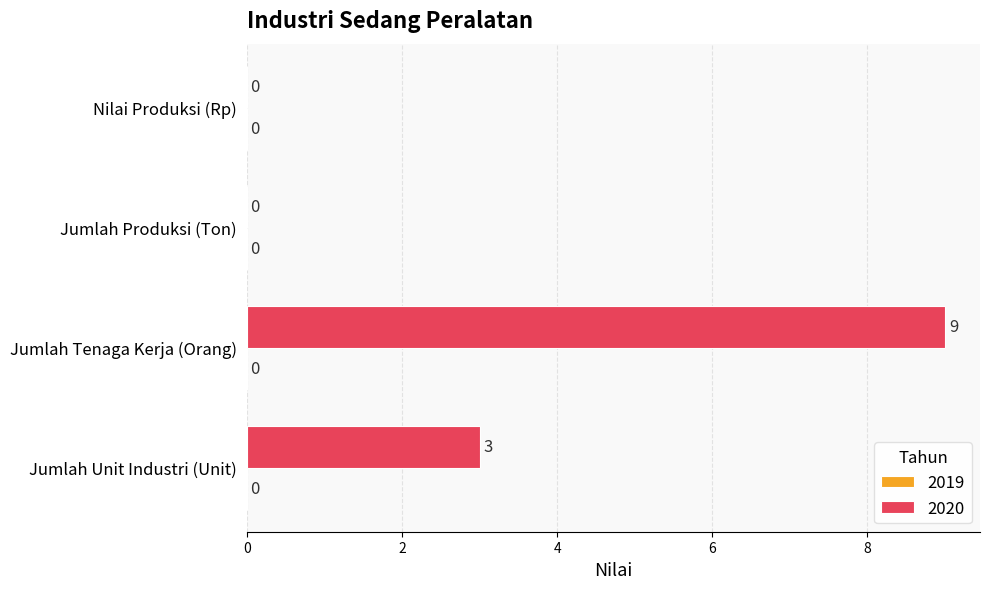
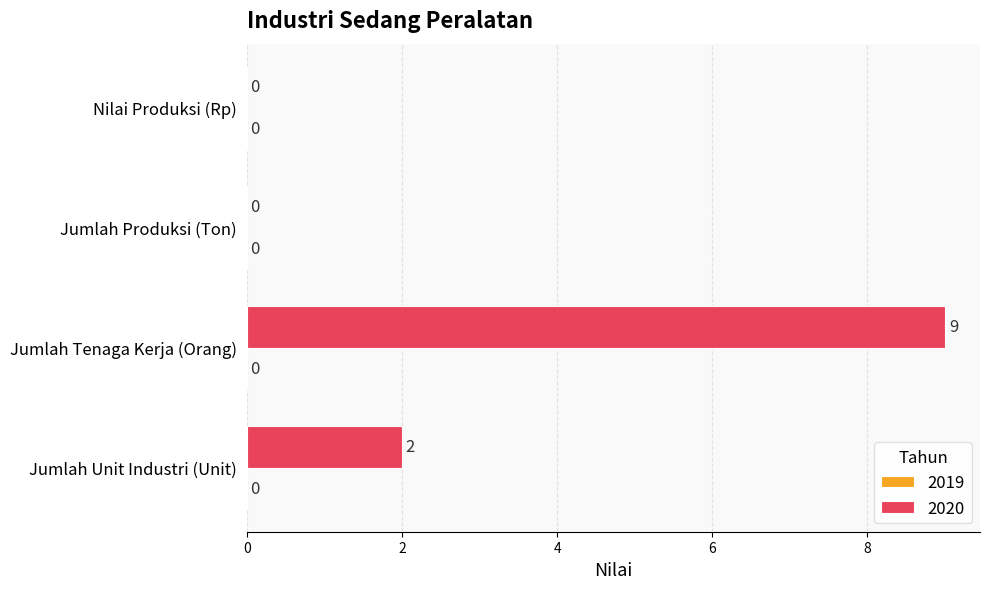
2020, Jumlah Unit Industri (Unit): 3 -> 2
